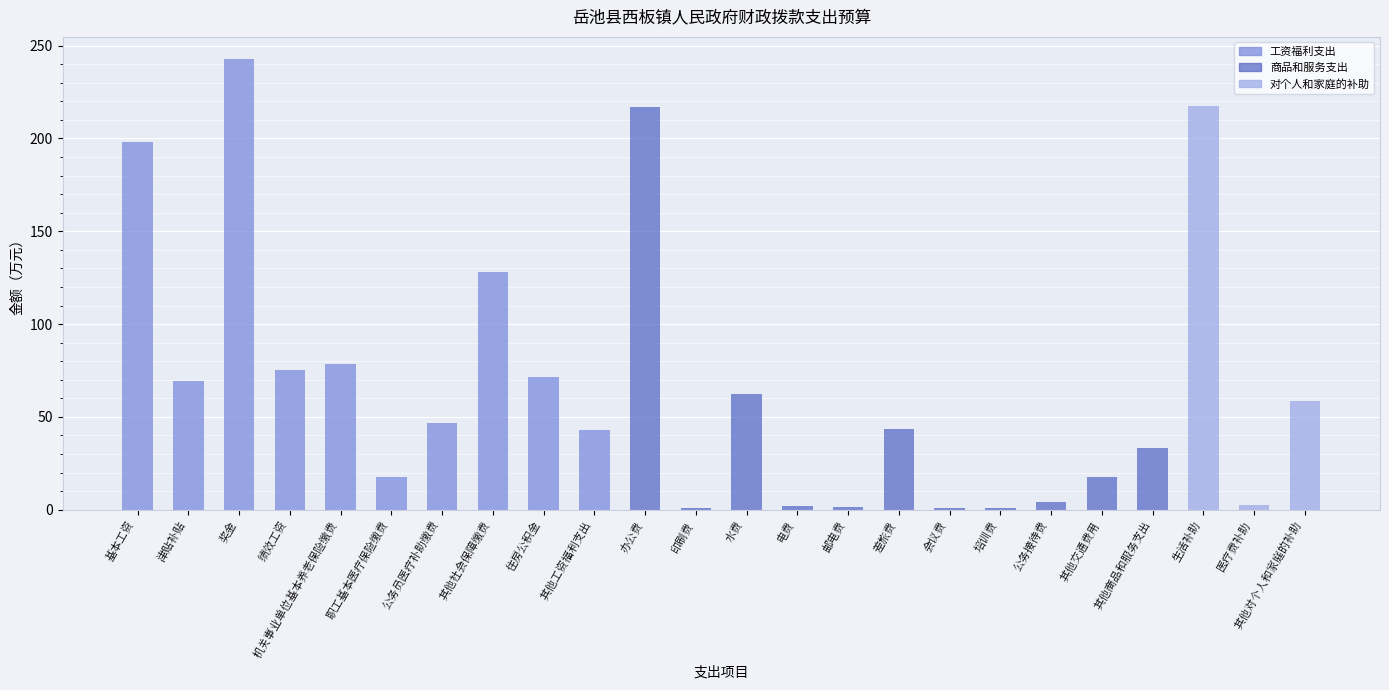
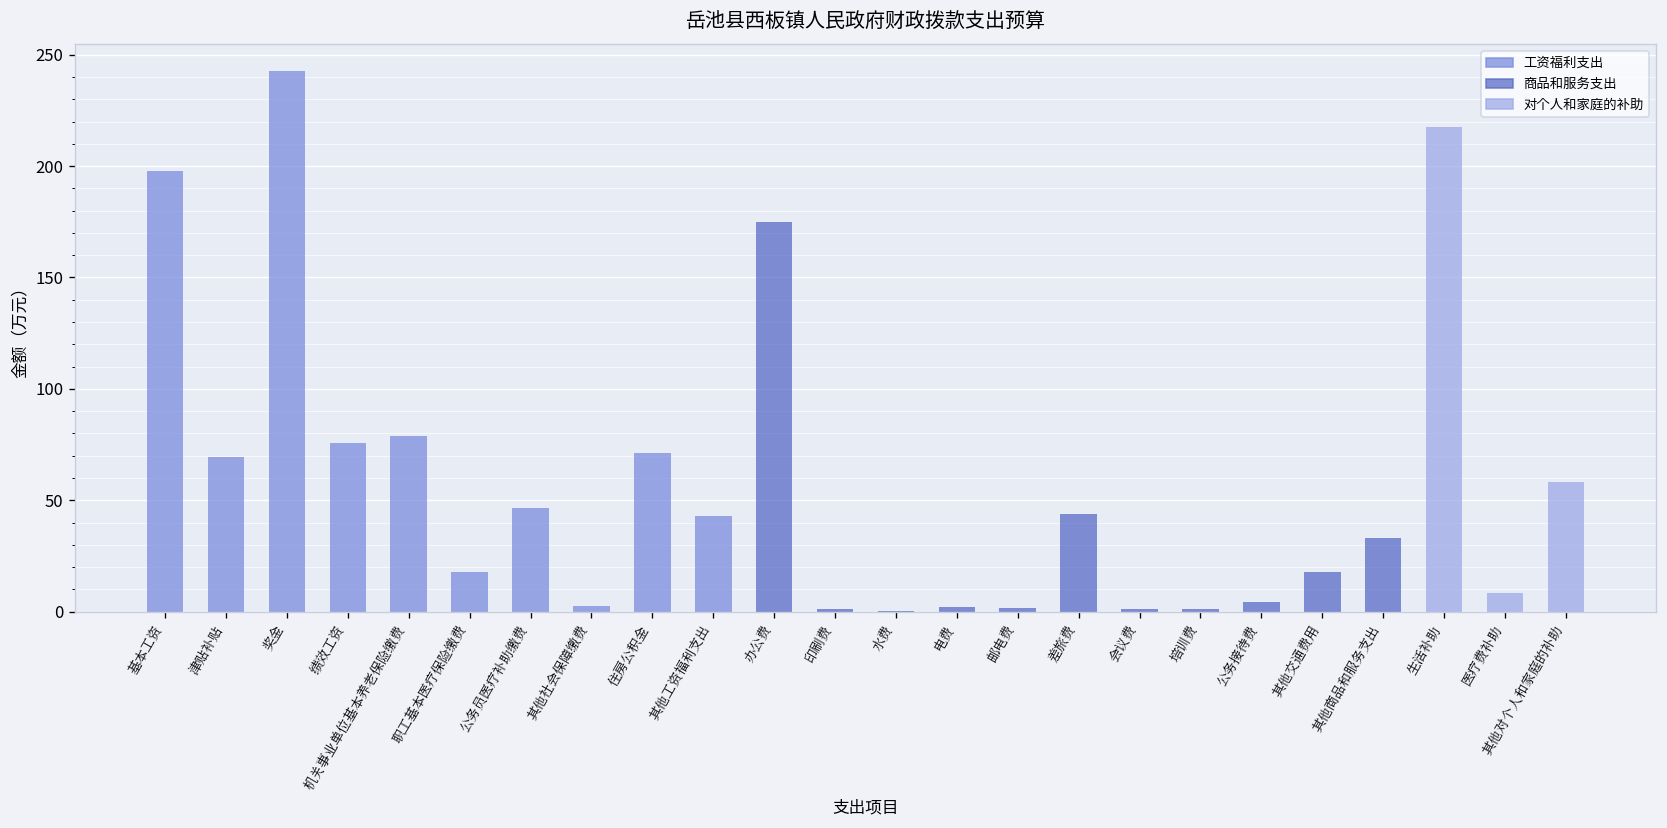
其他社会保障缴费: 128 -> 2
办公费: 217 -> 175
水费: 63 -> 1
医疗费补助: 2 -> 8
